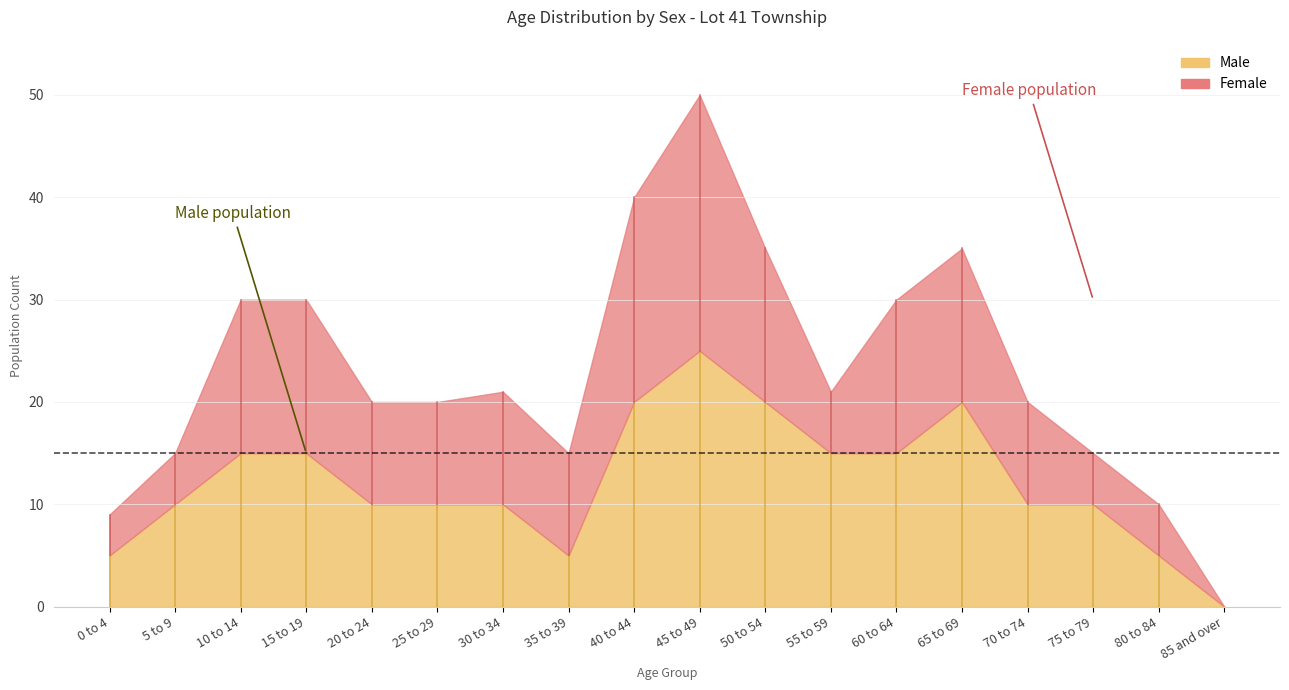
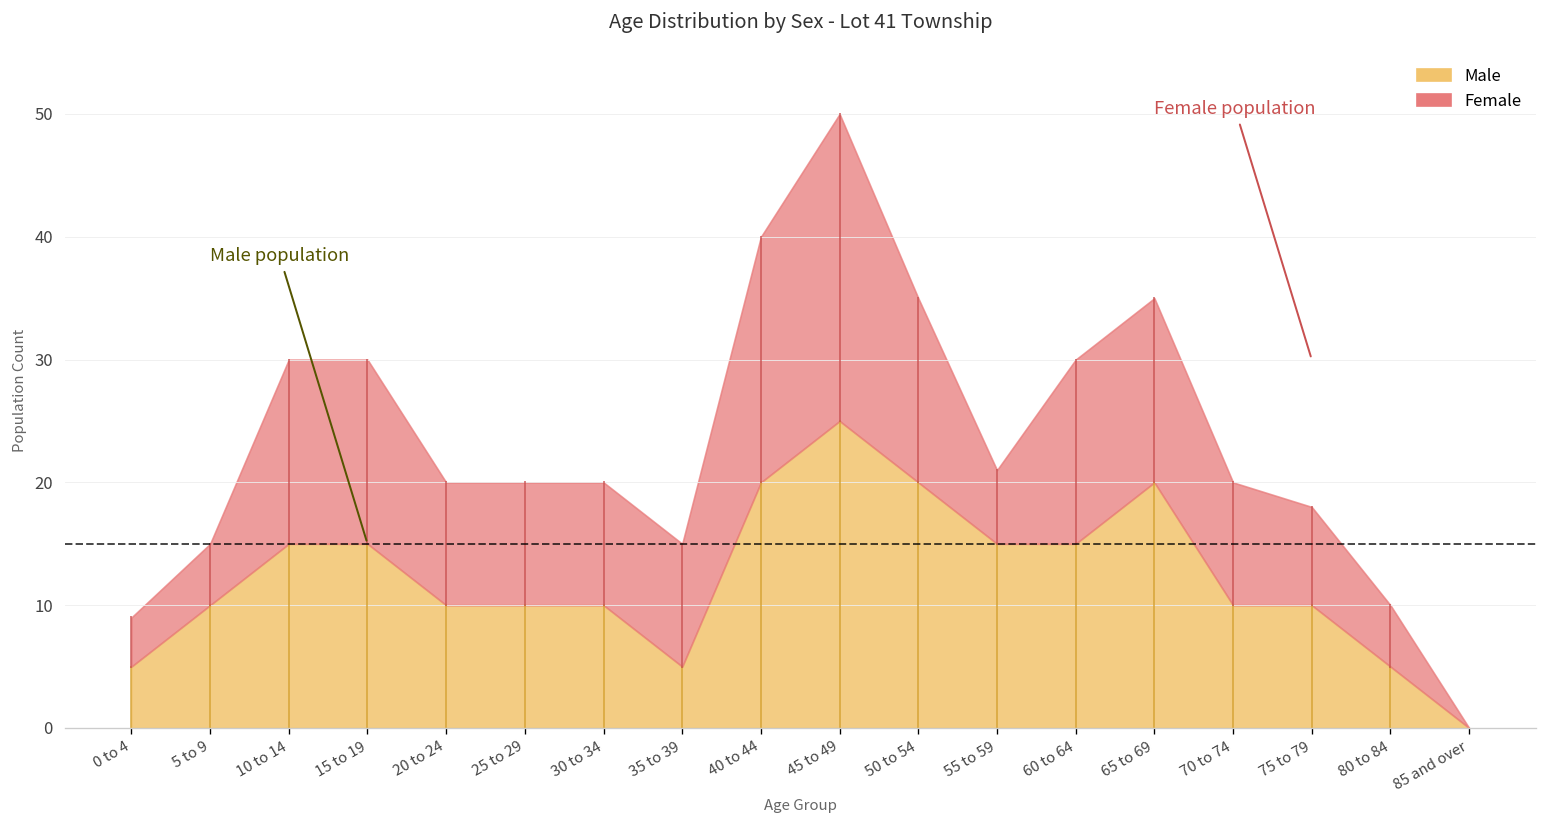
Female, 30 to 34: 11 -> 10
Female, 75 to 79: 5 -> 8
